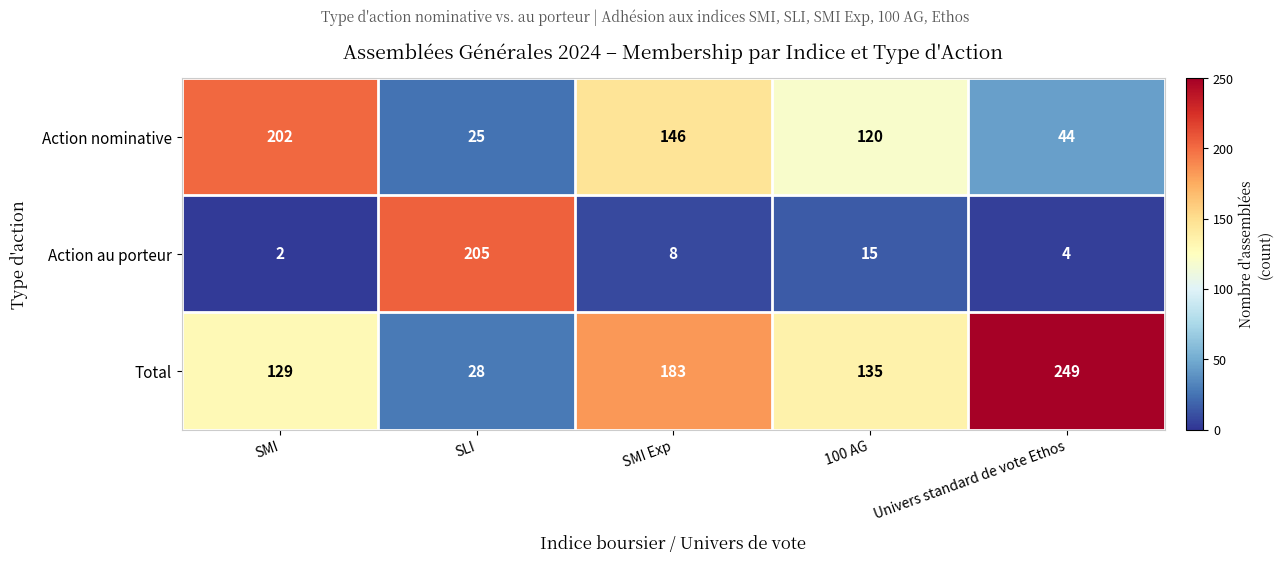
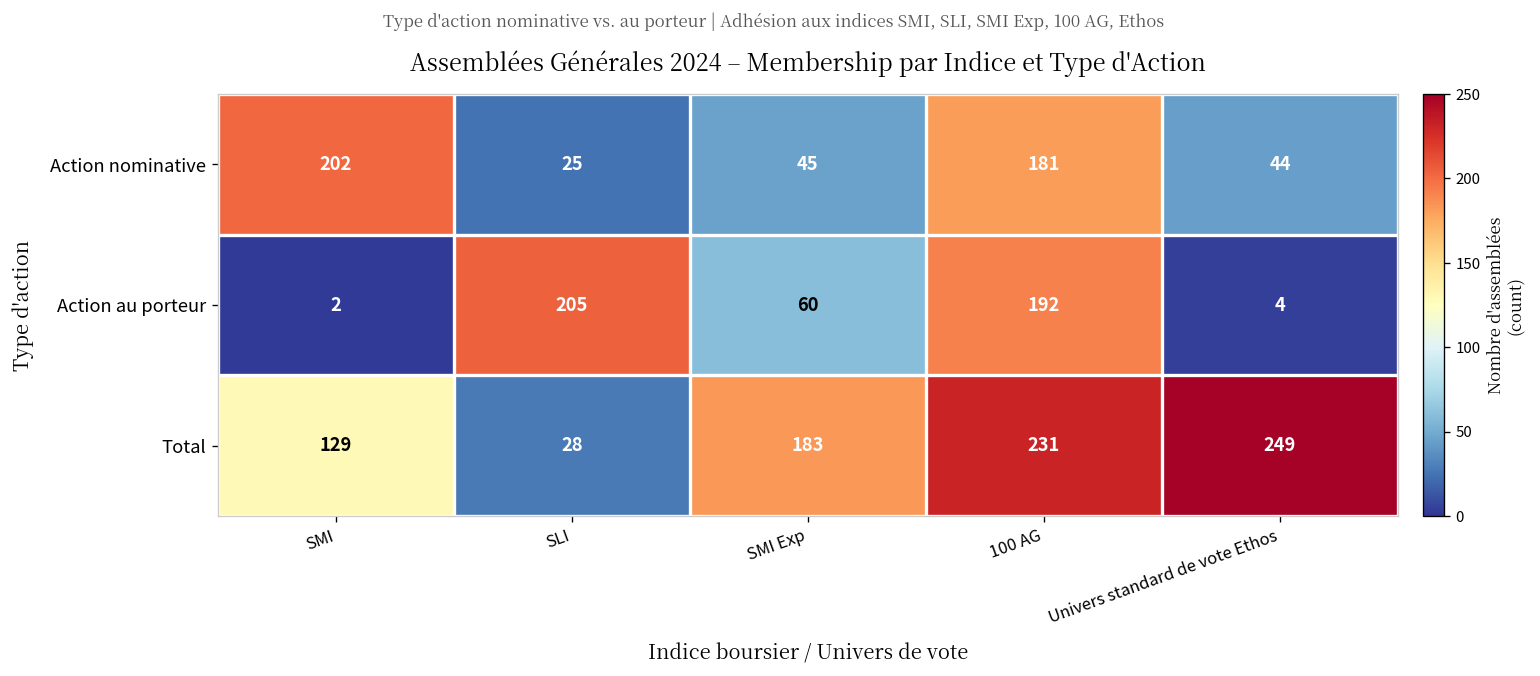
Action nominative, SMI Exp: 146 -> 45
Action nominative, 100 AG: 120 -> 181
Action au porteur, SMI Exp: 8 -> 60
Action au porteur, 100 AG: 15 -> 192
Total, 100 AG: 135 -> 231
